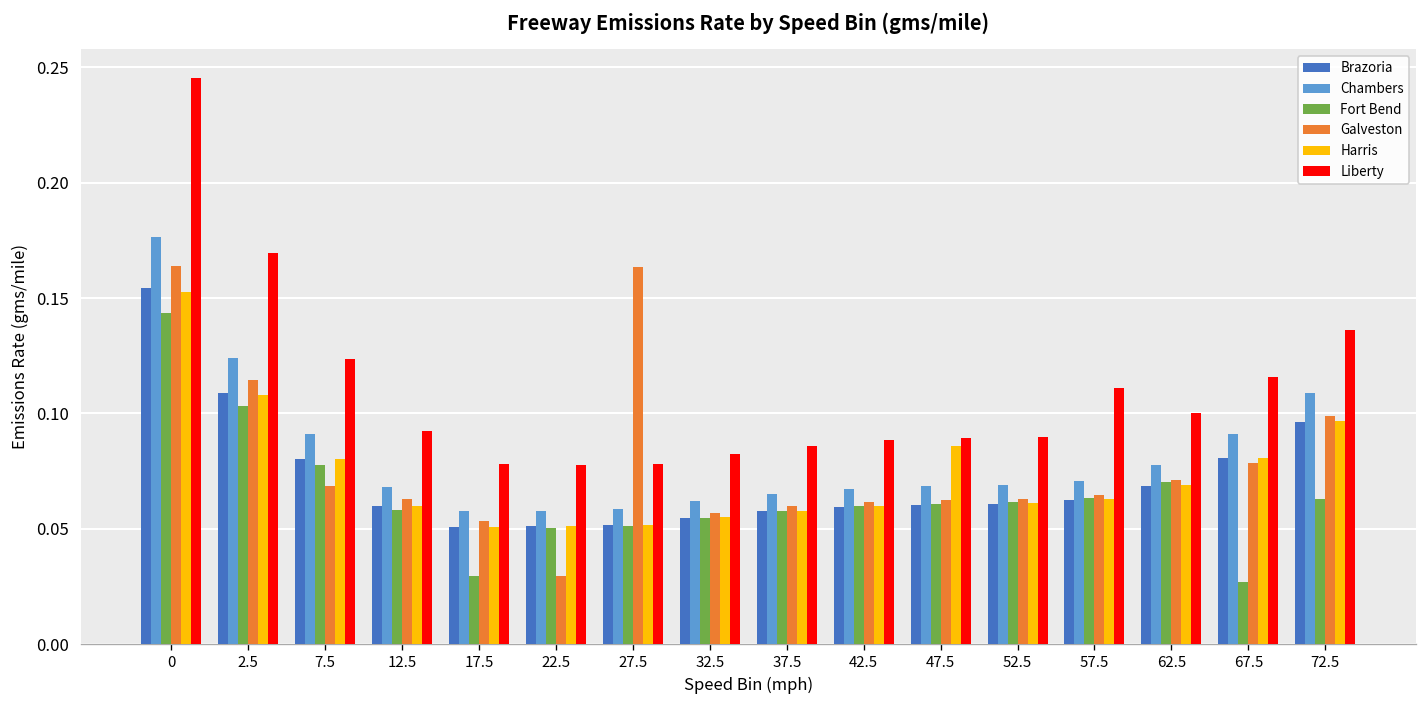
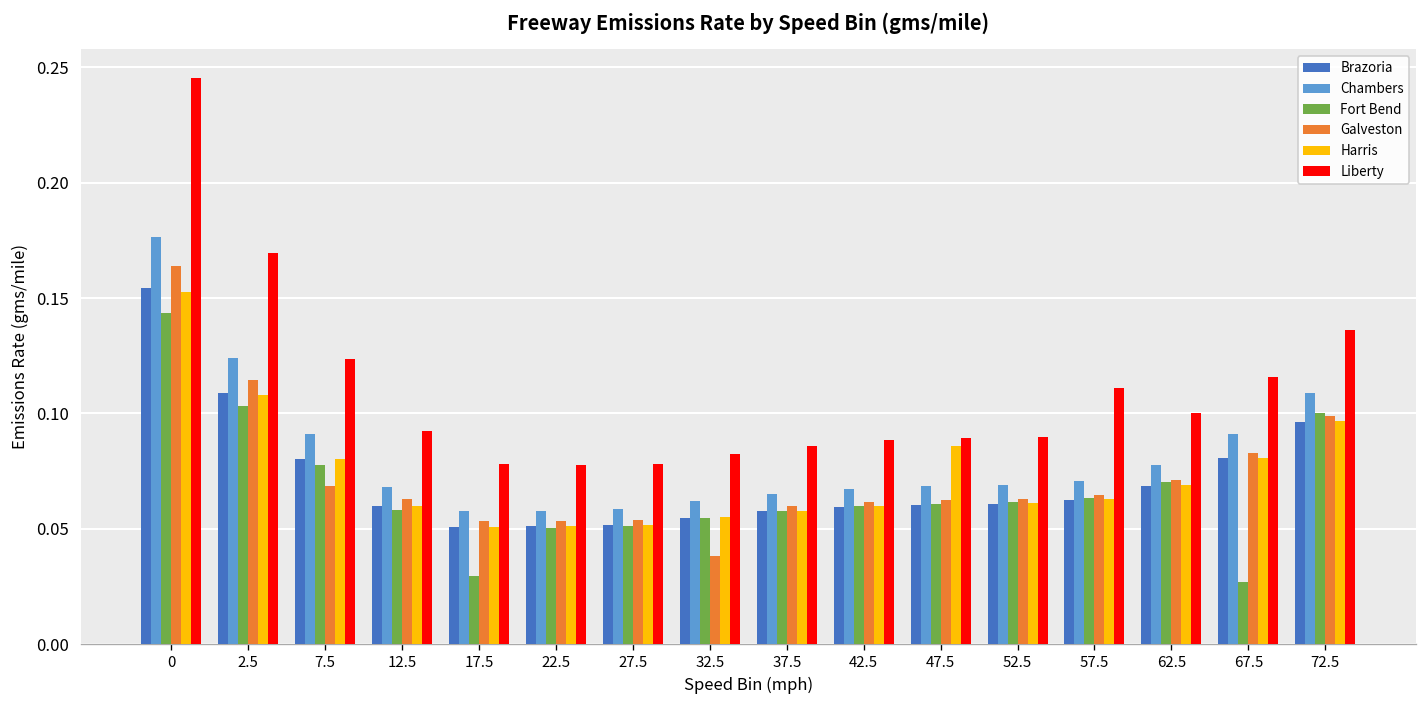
Galveston, 22.5: 0.030 -> 0.053
Galveston, 27.5: 0.163 -> 0.054
Galveston, 32.5: 0.057 -> 0.038
Galveston, 67.5: 0.079 -> 0.083
Fort Bend, 72.5: 0.063 -> 0.100
